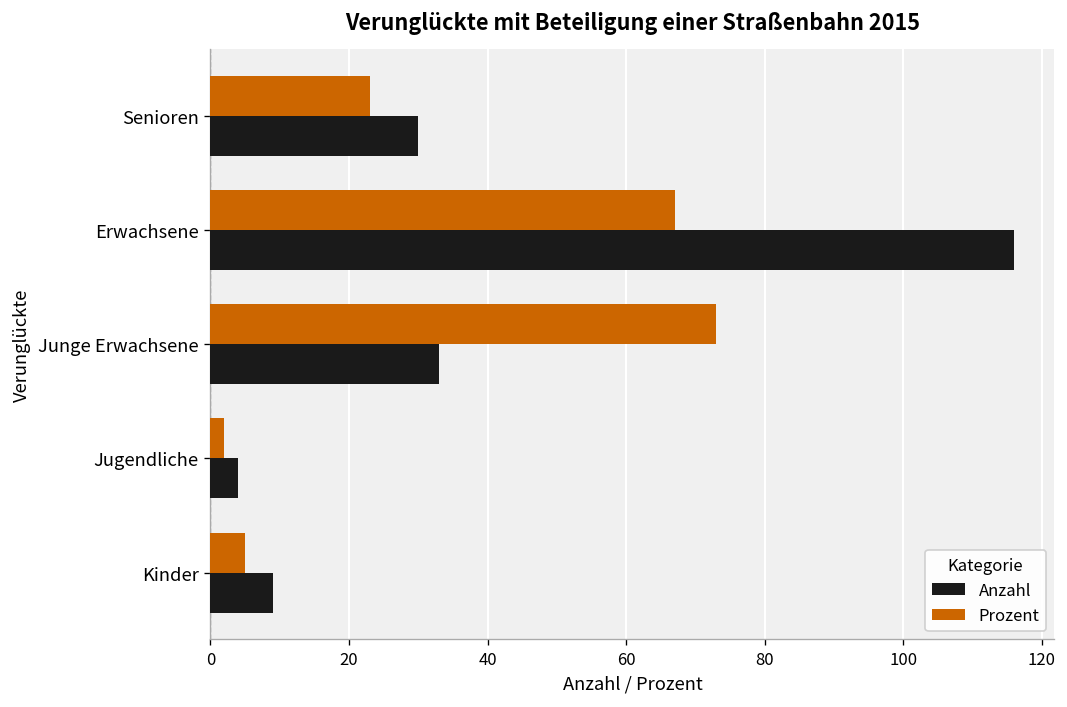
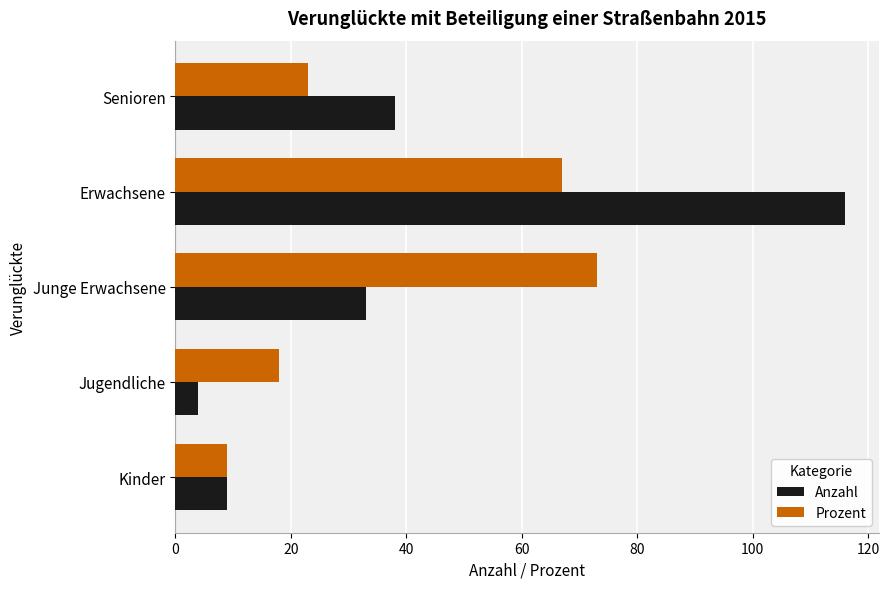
Anzahl, Senioren: 30 -> 38
Prozent, Jugendliche: 2 -> 18
Prozent, Kinder: 5 -> 9
